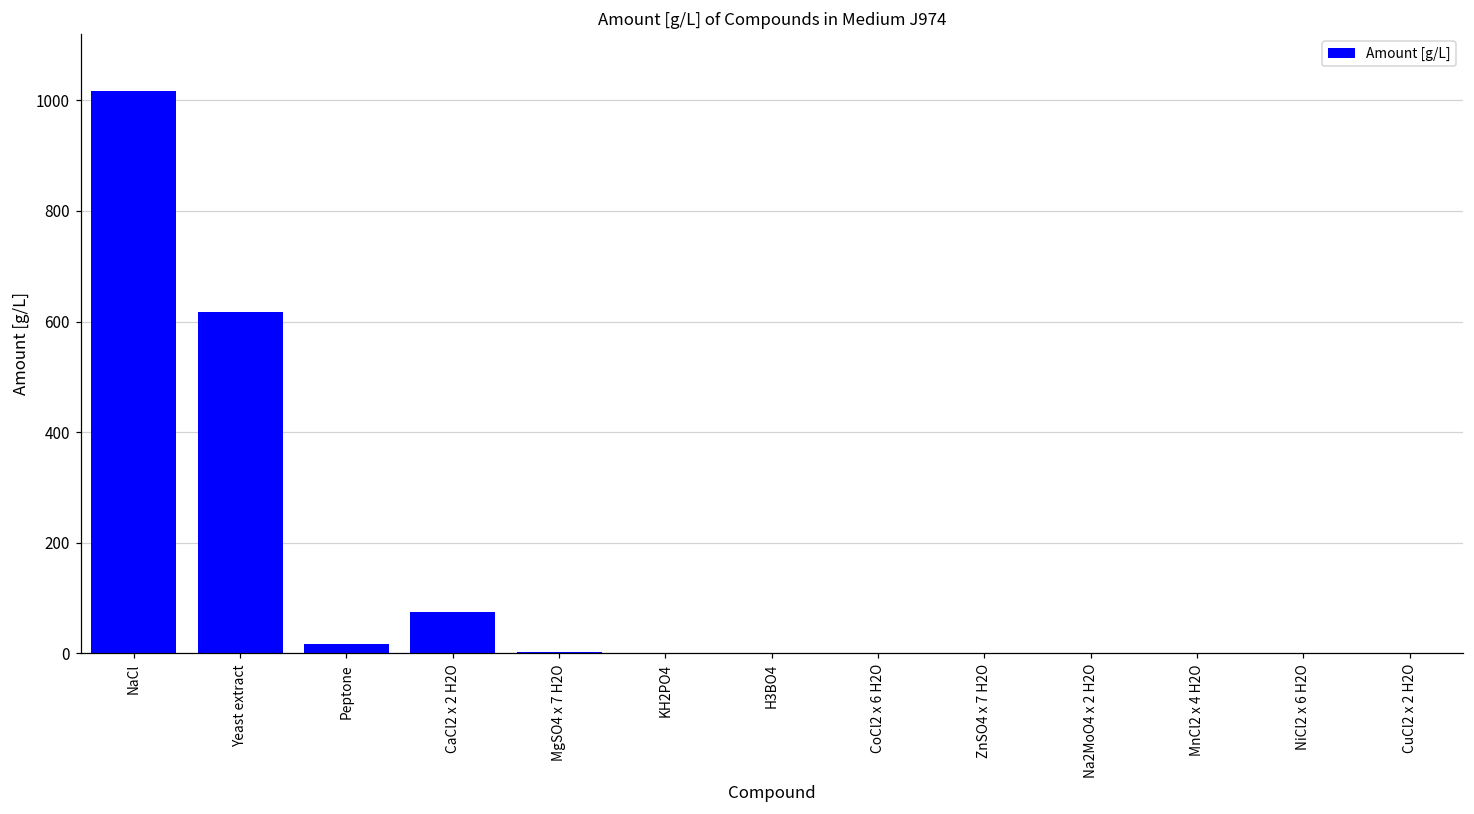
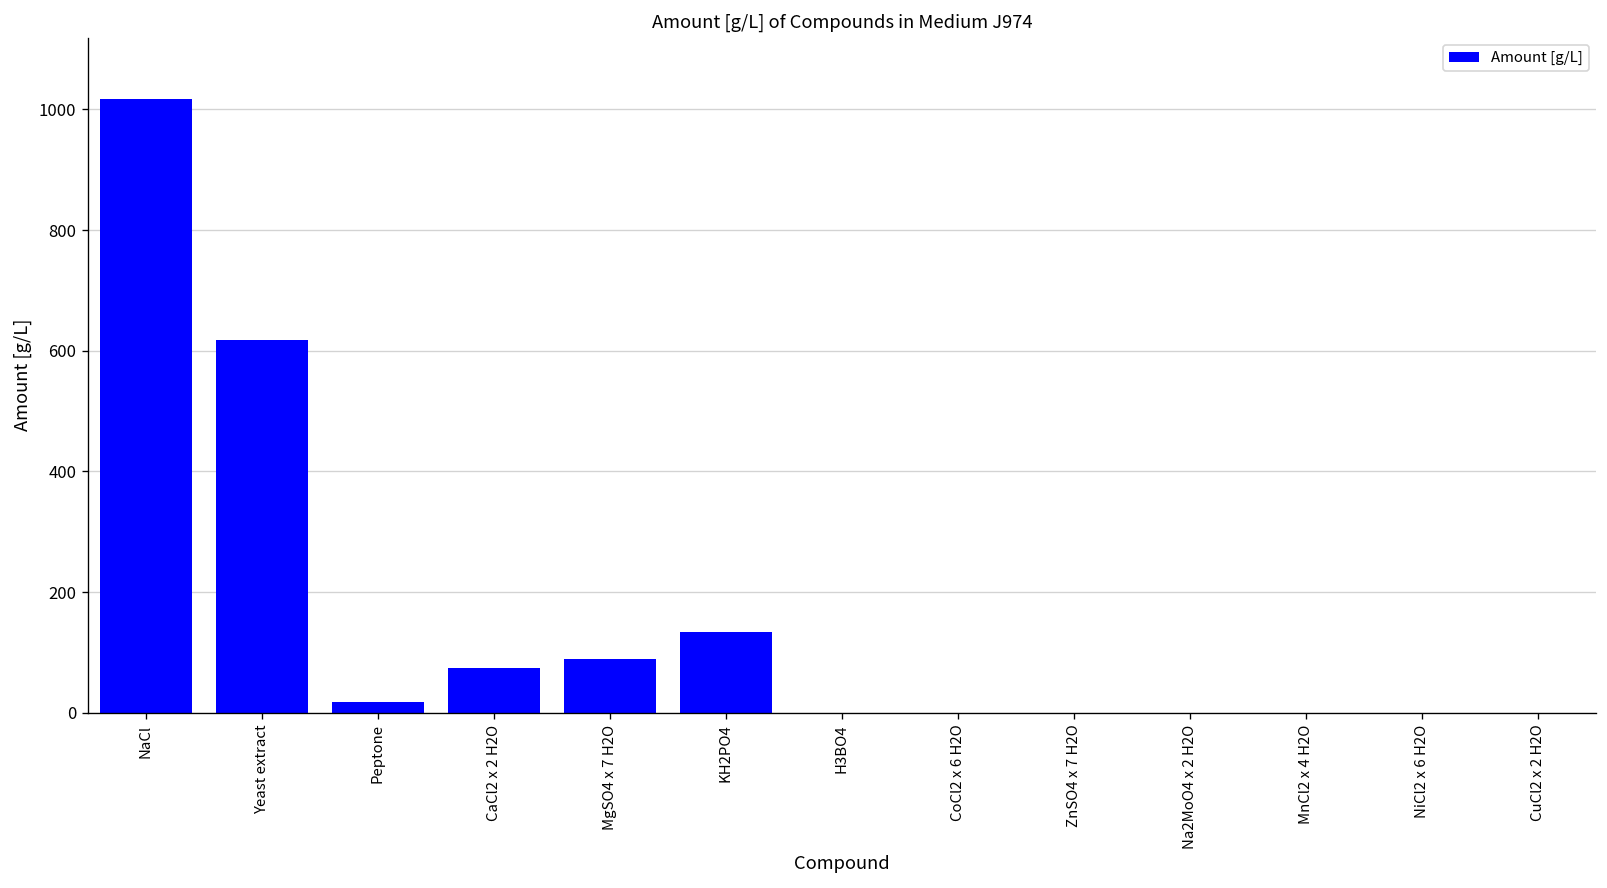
MgSO4 x 7 H2O: 0 -> 90
KH2PO4: 0 -> 130
